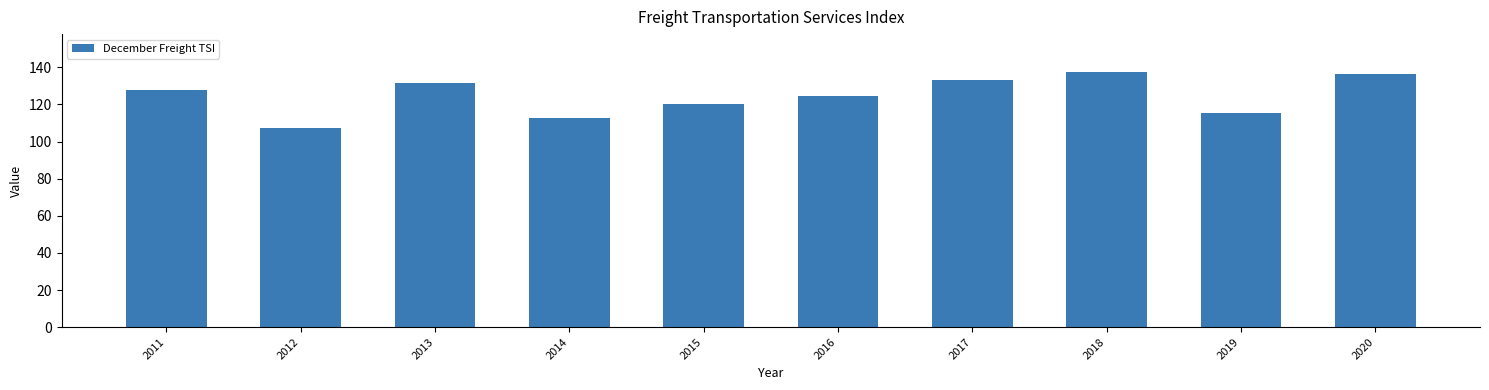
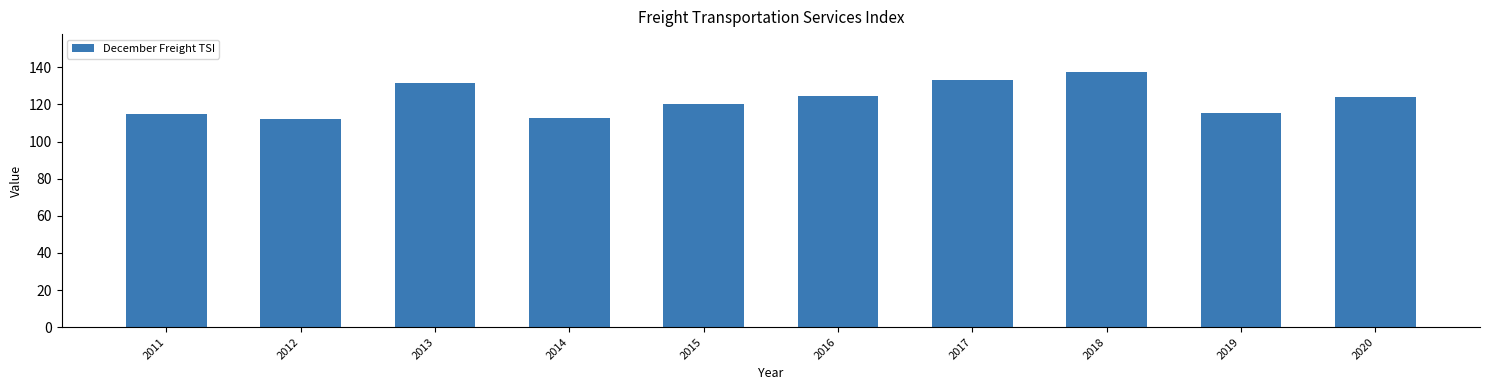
2011: 128 -> 115
2012: 108 -> 112
2020: 136 -> 124
